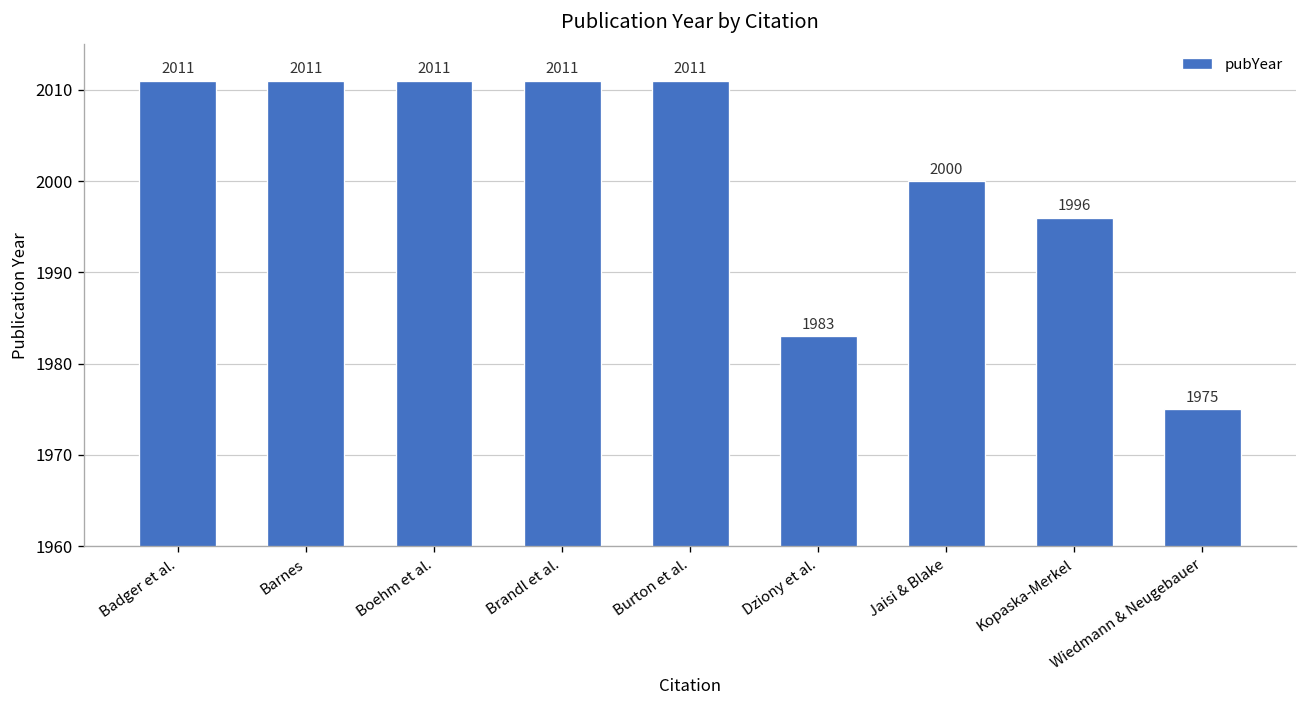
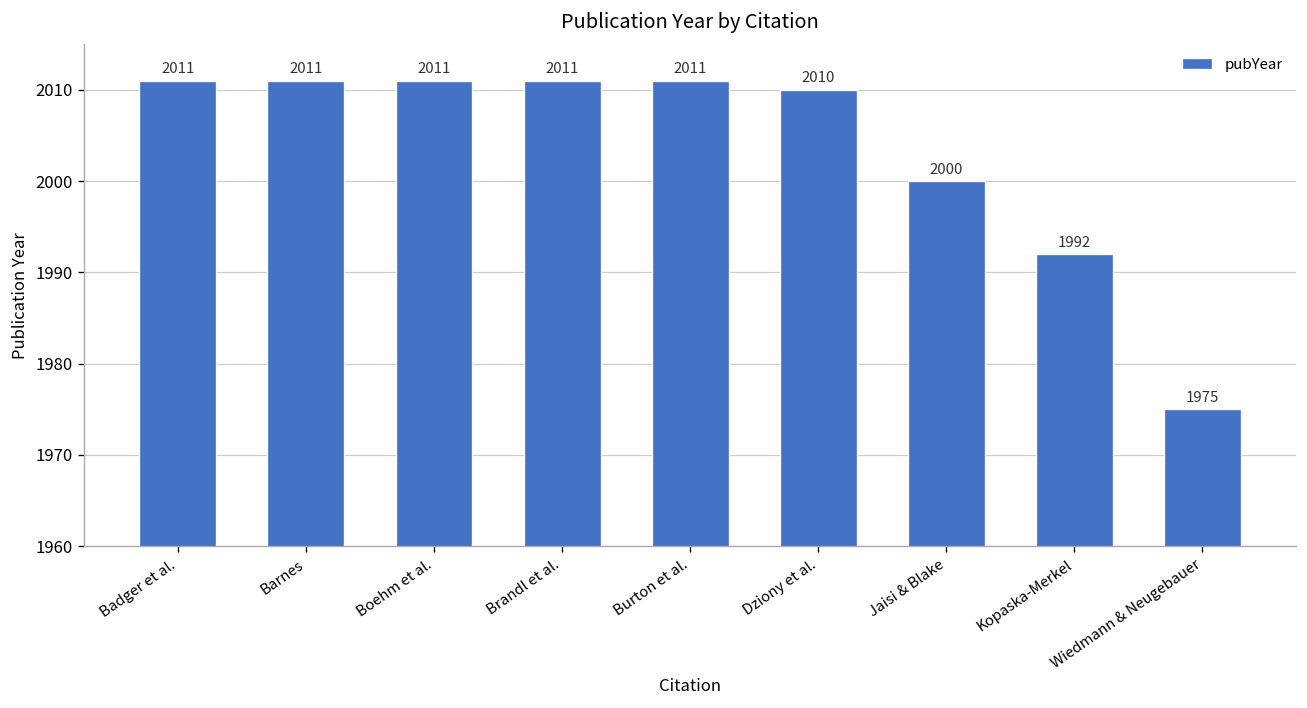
Dziony et al.: 1983 -> 2010
Kopaska-Merkel: 1996 -> 1992
